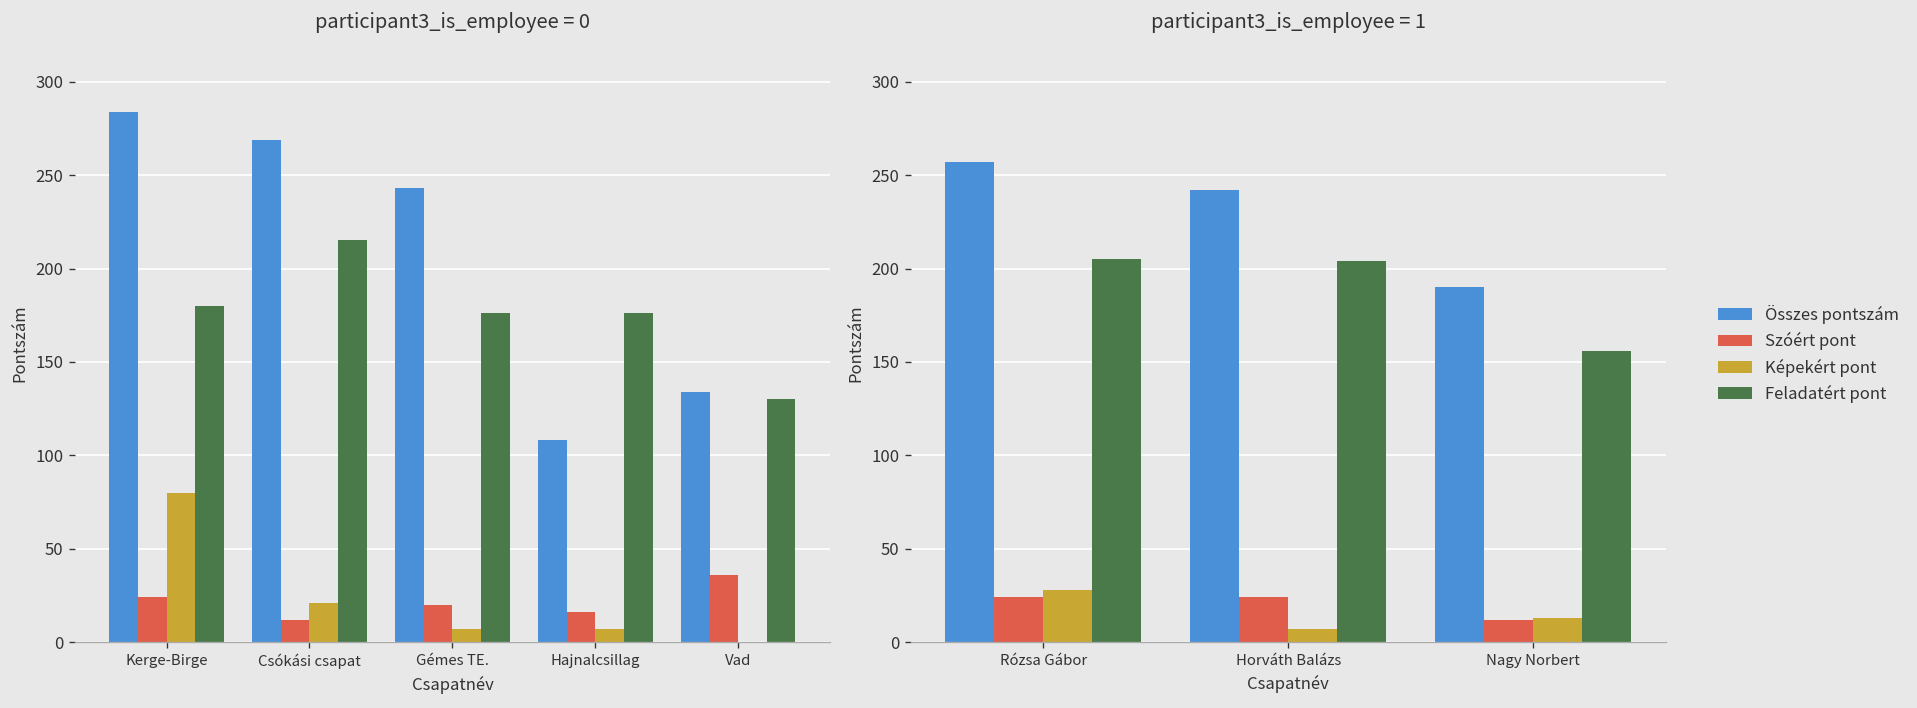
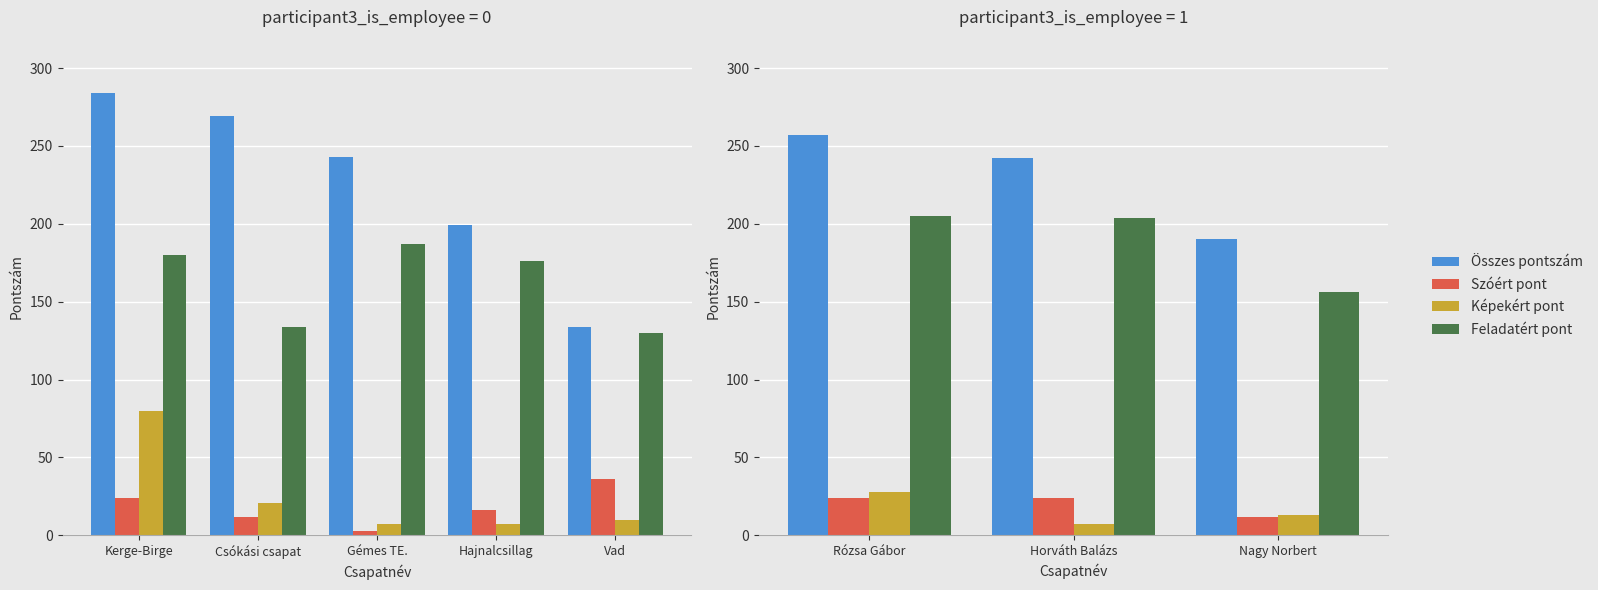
participant3_is_employee = 0, Feladatért pont, Csókási csapat: 215 -> 134
participant3_is_employee = 0, Szóért pont, Gémes TE.: 20 -> 3
participant3_is_employee = 0, Feladatért pont, Gémes TE.: 176 -> 187
participant3_is_employee = 0, Összes pontszám, Hajnalcsillag: 108 -> 199
participant3_is_employee = 0, Képekért pont, Vad: 0 -> 10
